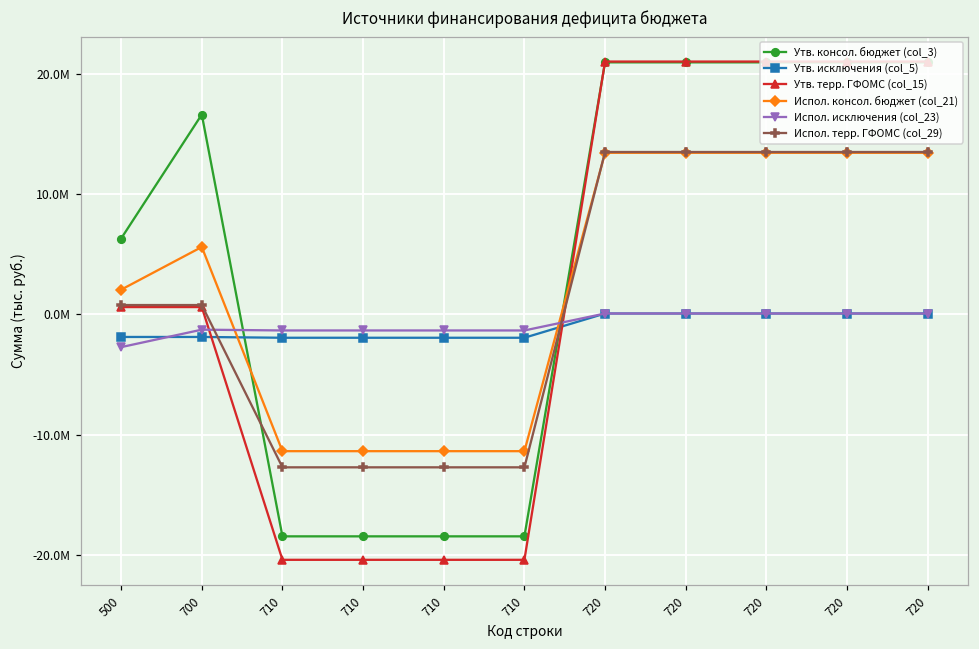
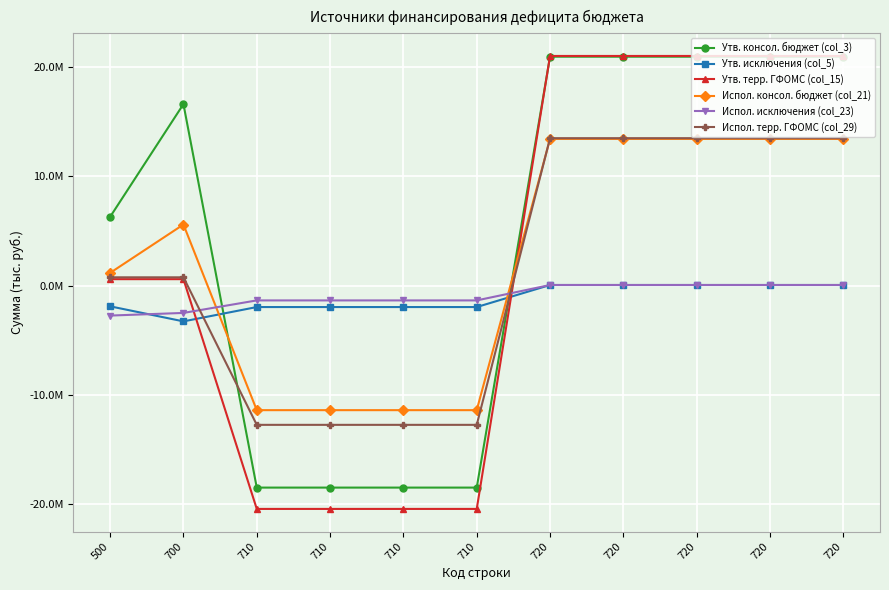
Испол. консол. бюджет (col_21), 500: 2000000 -> 1200000
Утв. исключения (col_5), 700: -1900000 -> -3300000
Испол. исключения (col_23), 700: -1300000 -> -2500000
